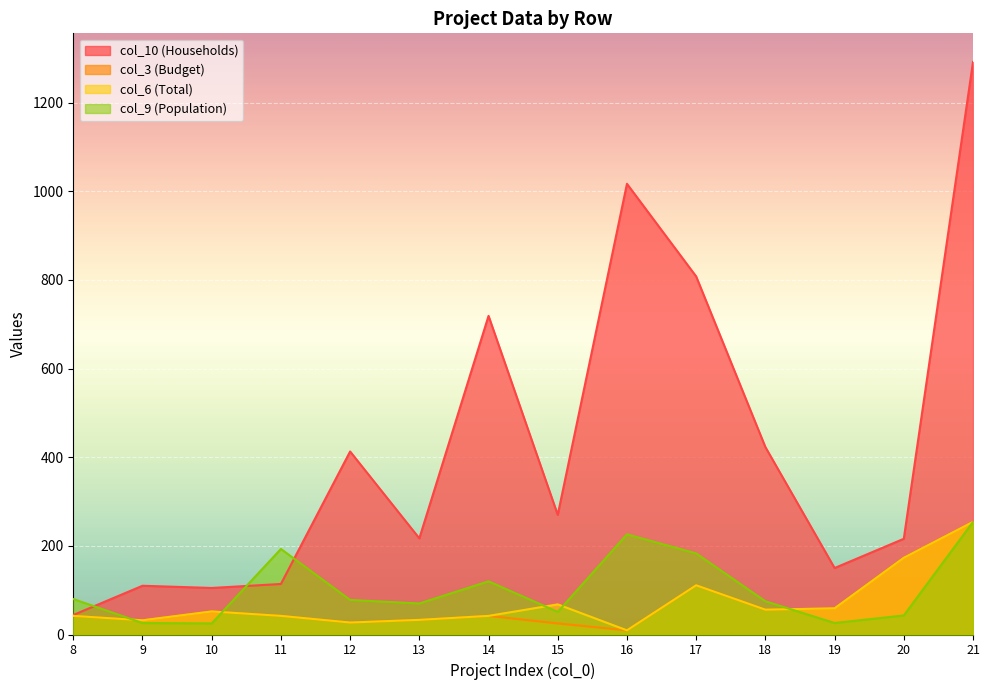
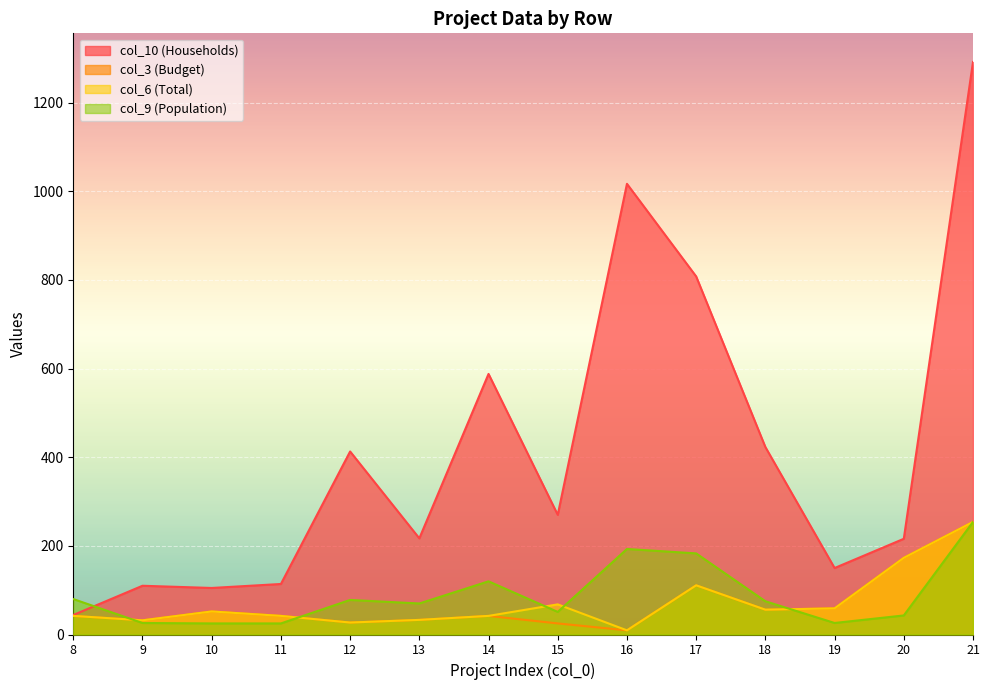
col_9 (Population), 11: 190 -> 30
col_10 (Households), 14: 720 -> 590
col_9 (Population), 16: 230 -> 190
